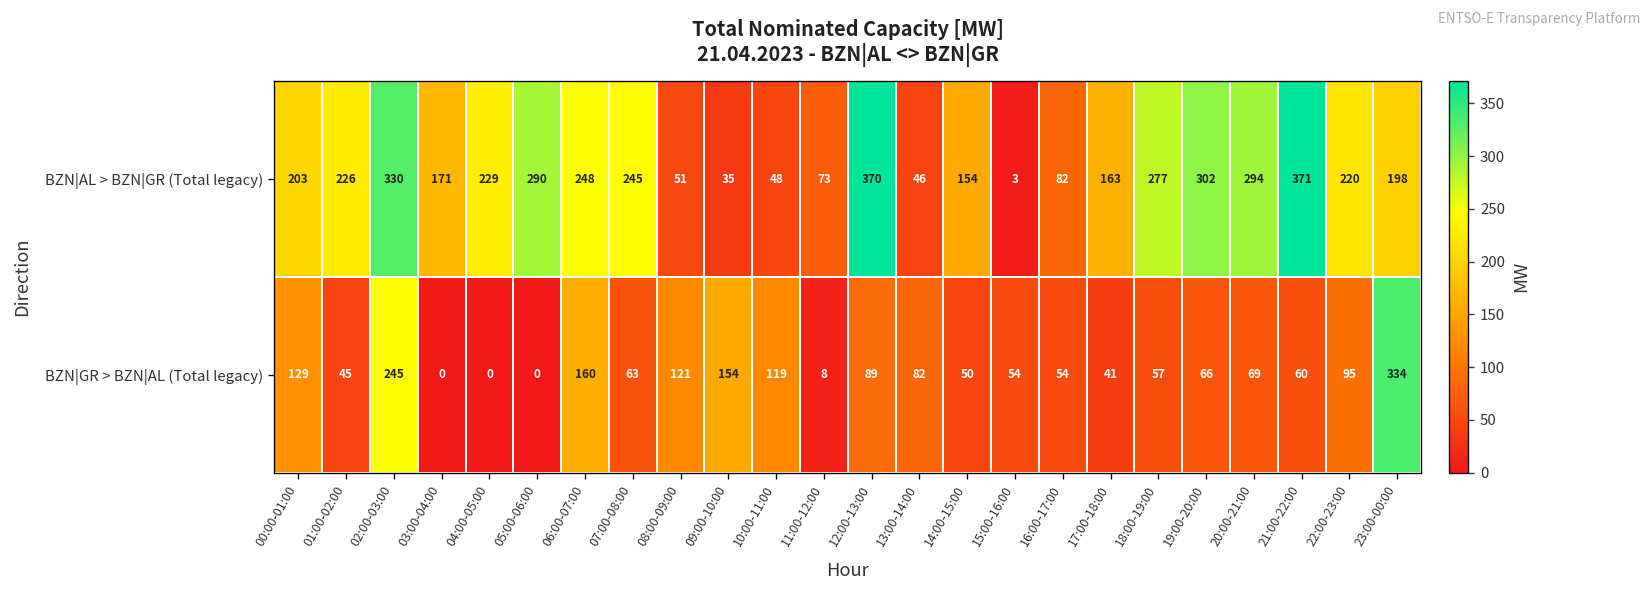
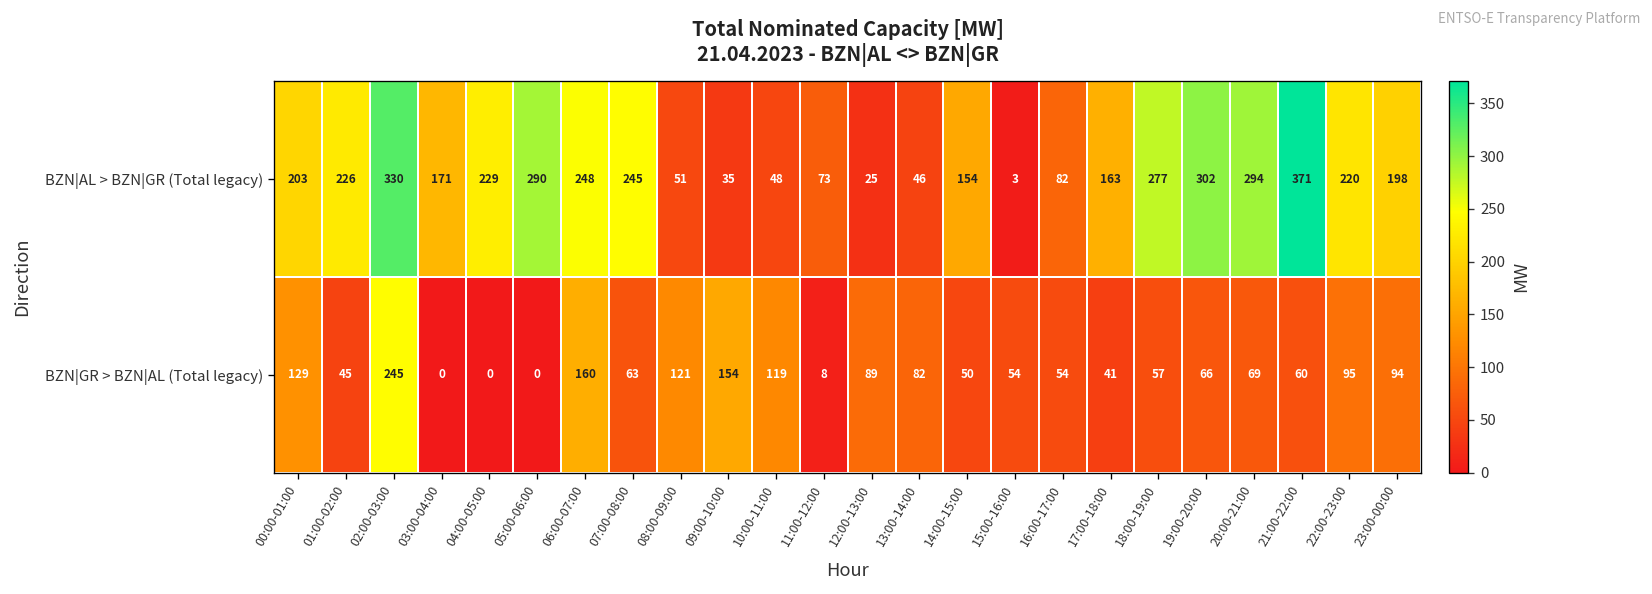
BZN|AL > BZN|GR (Total legacy), 12:00-13:00: 370 -> 25
BZN|GR > BZN|AL (Total legacy), 23:00-00:00: 334 -> 94
